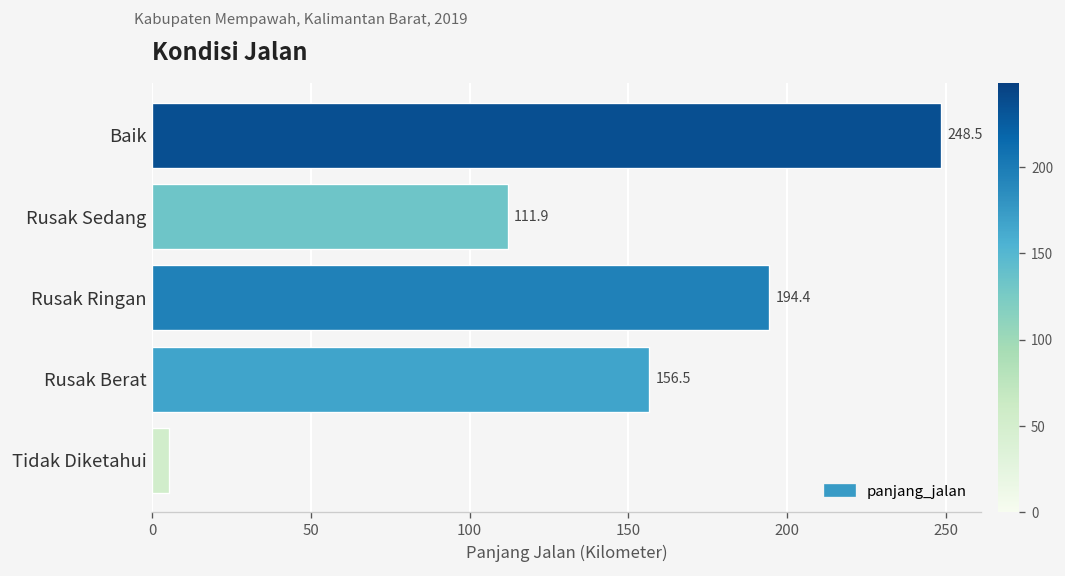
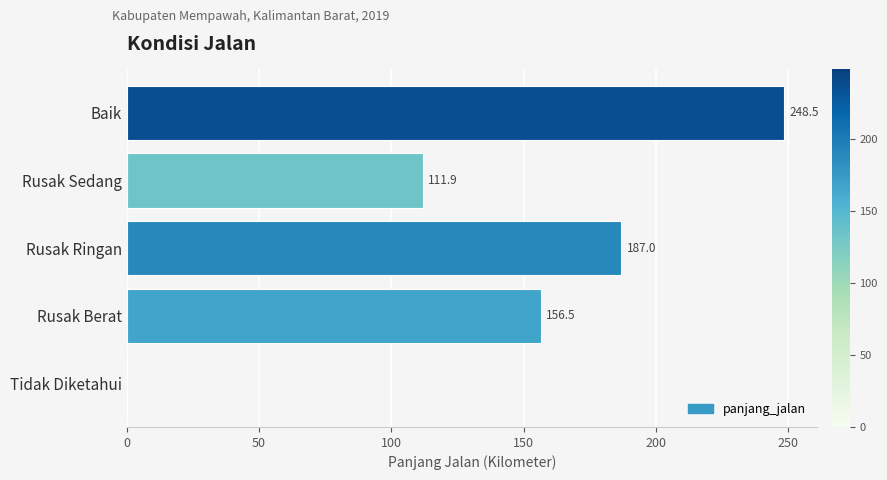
Rusak Ringan: 194.4 -> 187.0
Tidak Diketahui: 5 -> 0
